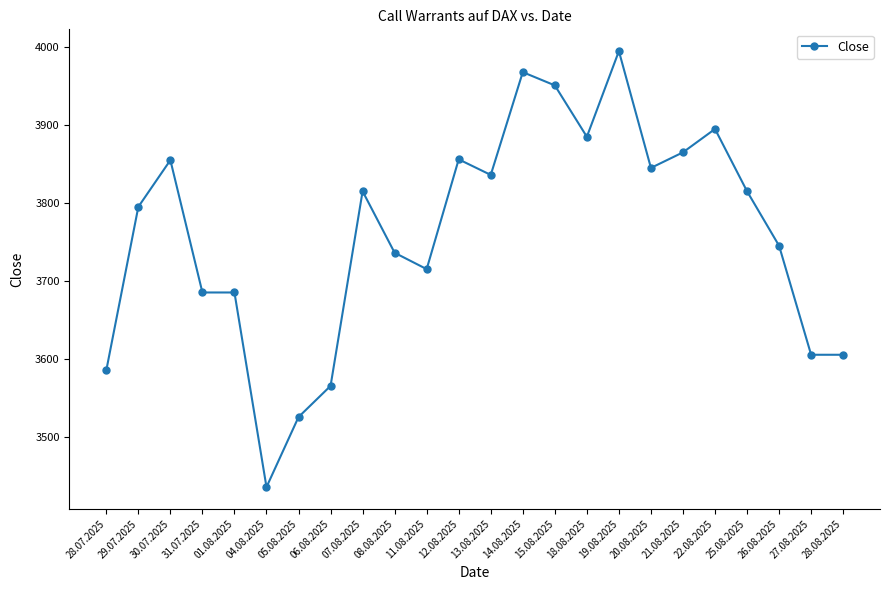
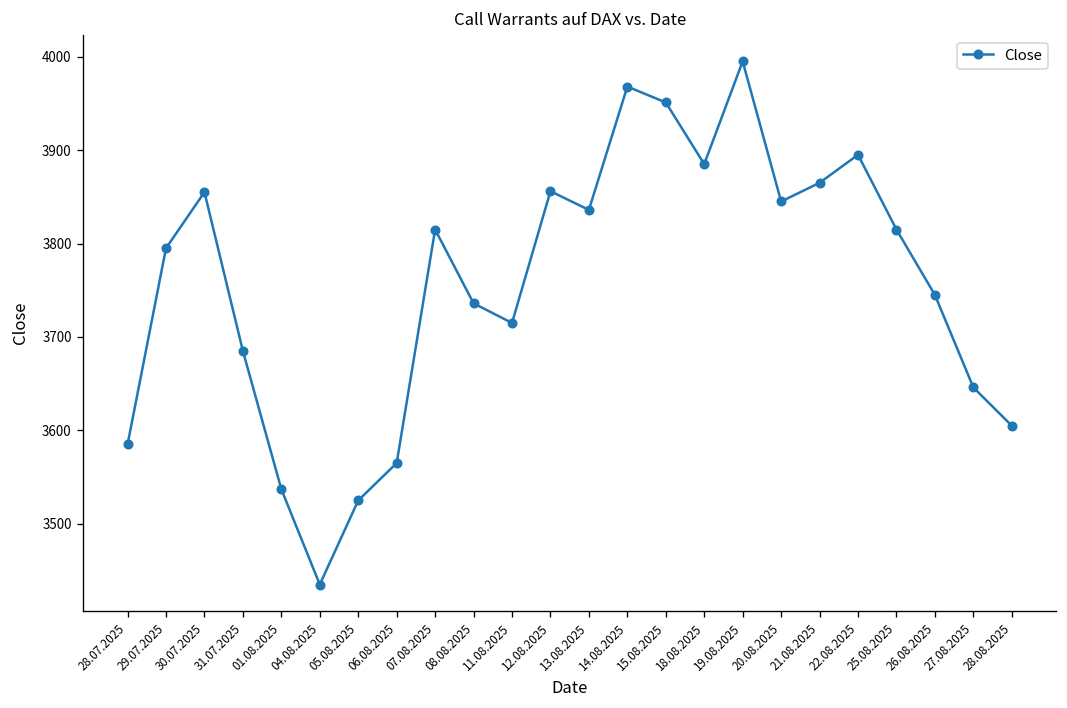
01.08.2025: 3690 -> 3540
27.08.2025: 3610 -> 3650
